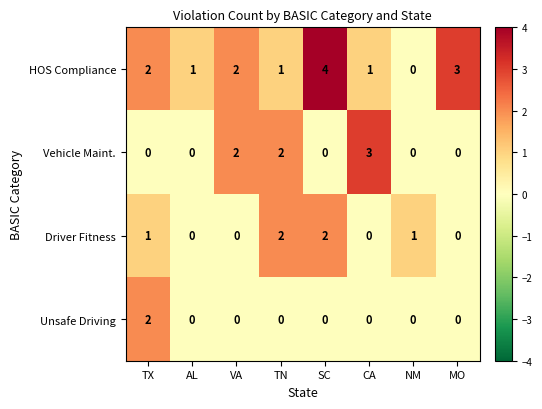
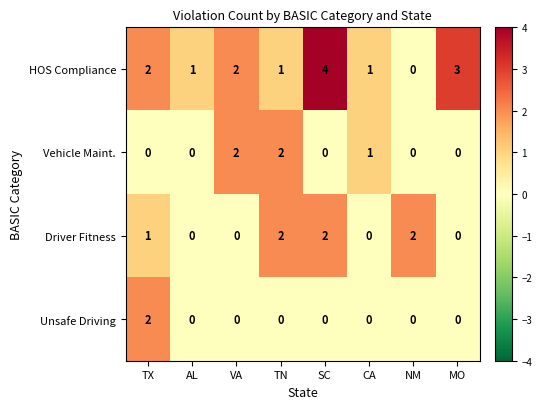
Vehicle Maint., CA: 3 -> 1
Driver Fitness, NM: 1 -> 2
